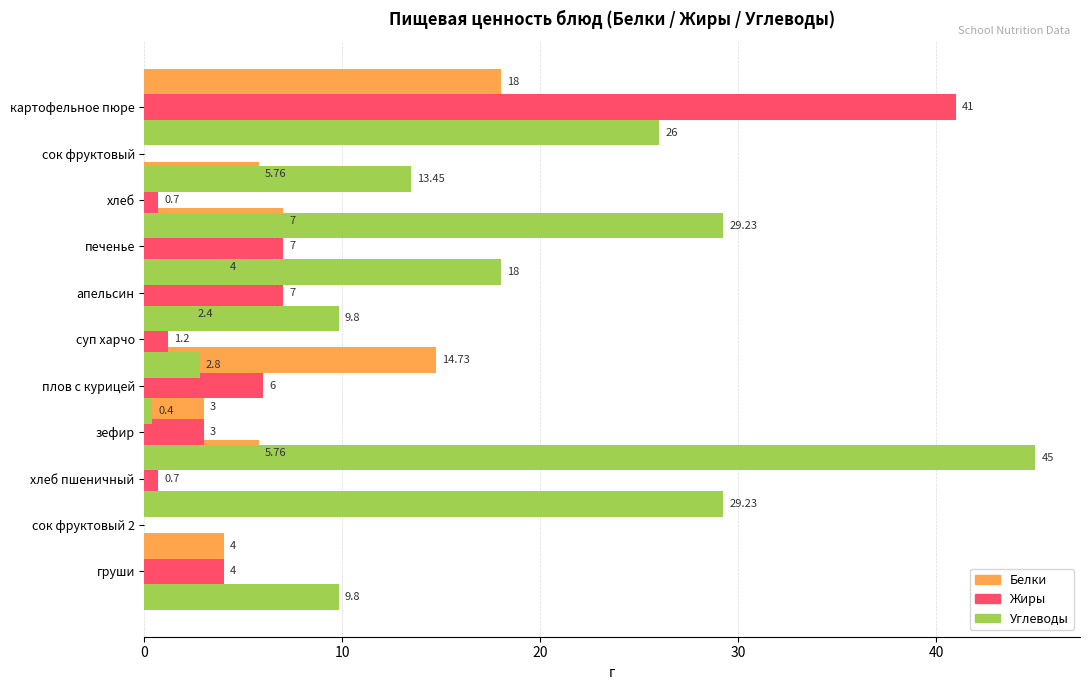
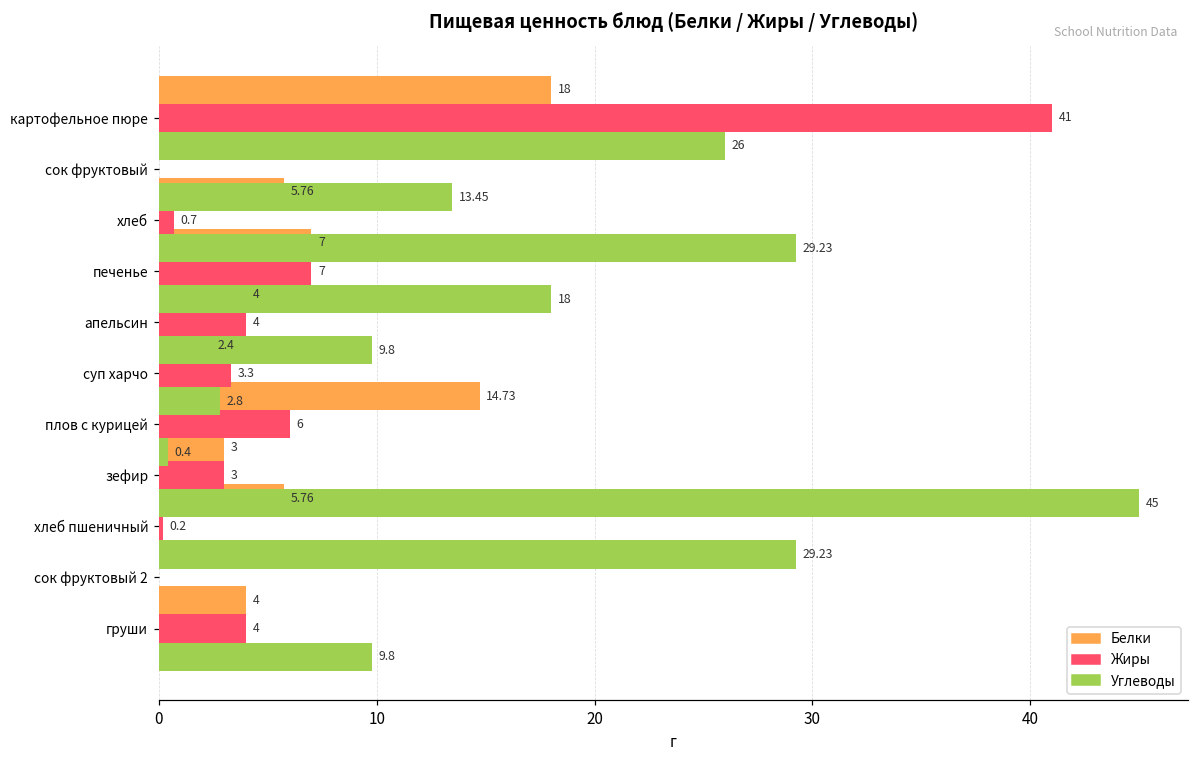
Жиры, апельсин: 7 -> 4
Жиры, суп харчо: 1.2 -> 3.3
Жиры, хлеб пшеничный: 0.7 -> 0.2
